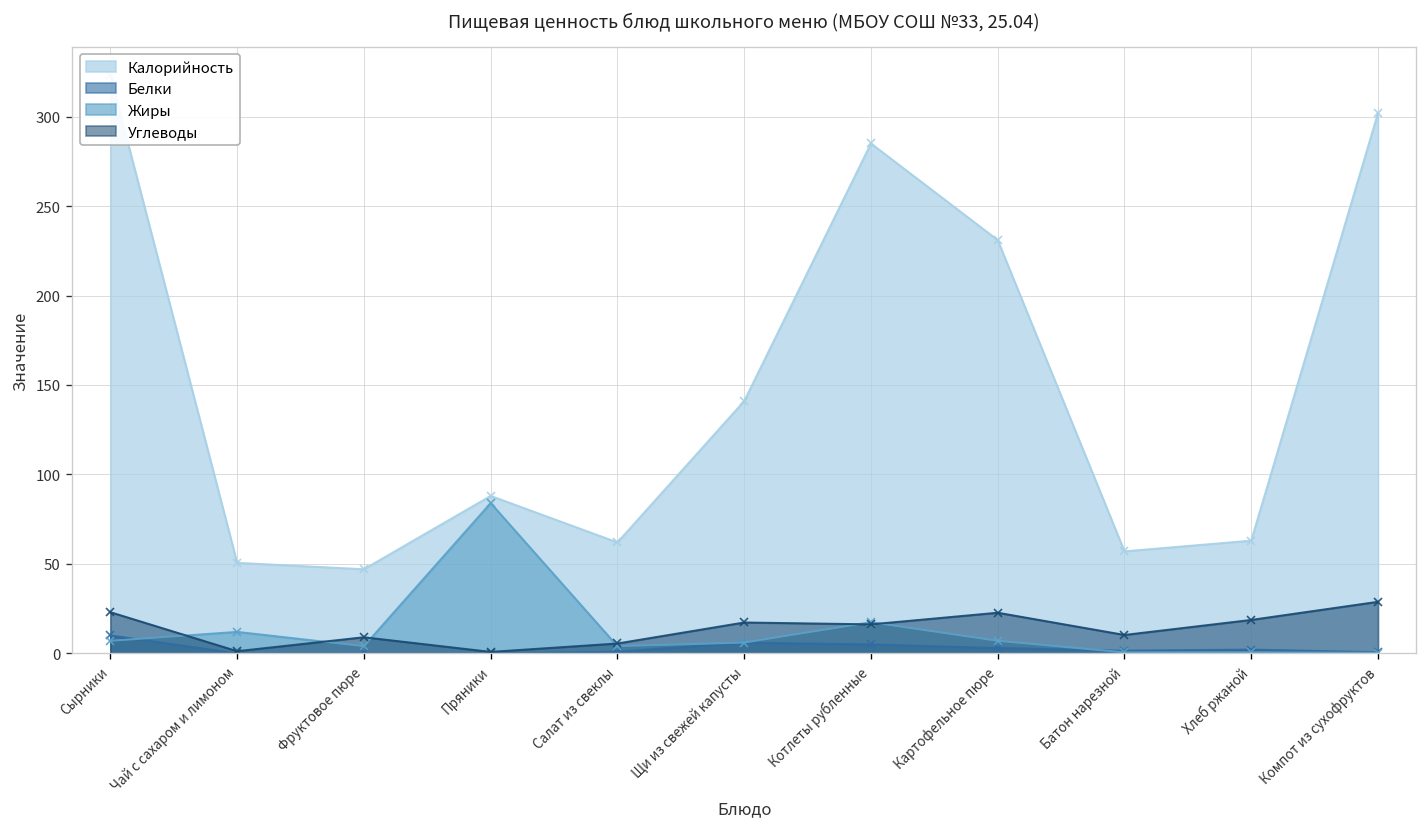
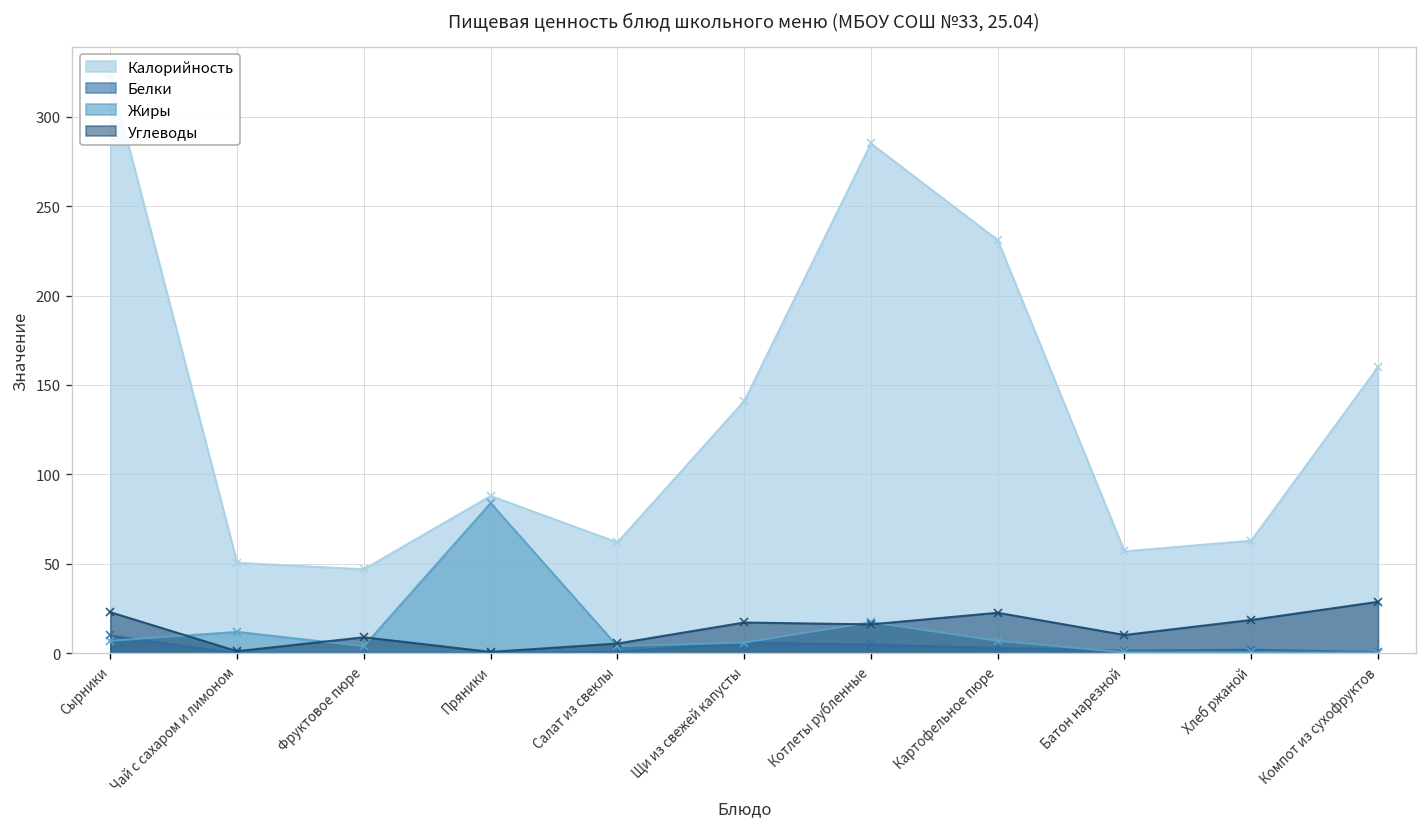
Калорийность, Компот из сухофруктов: 302 -> 160
